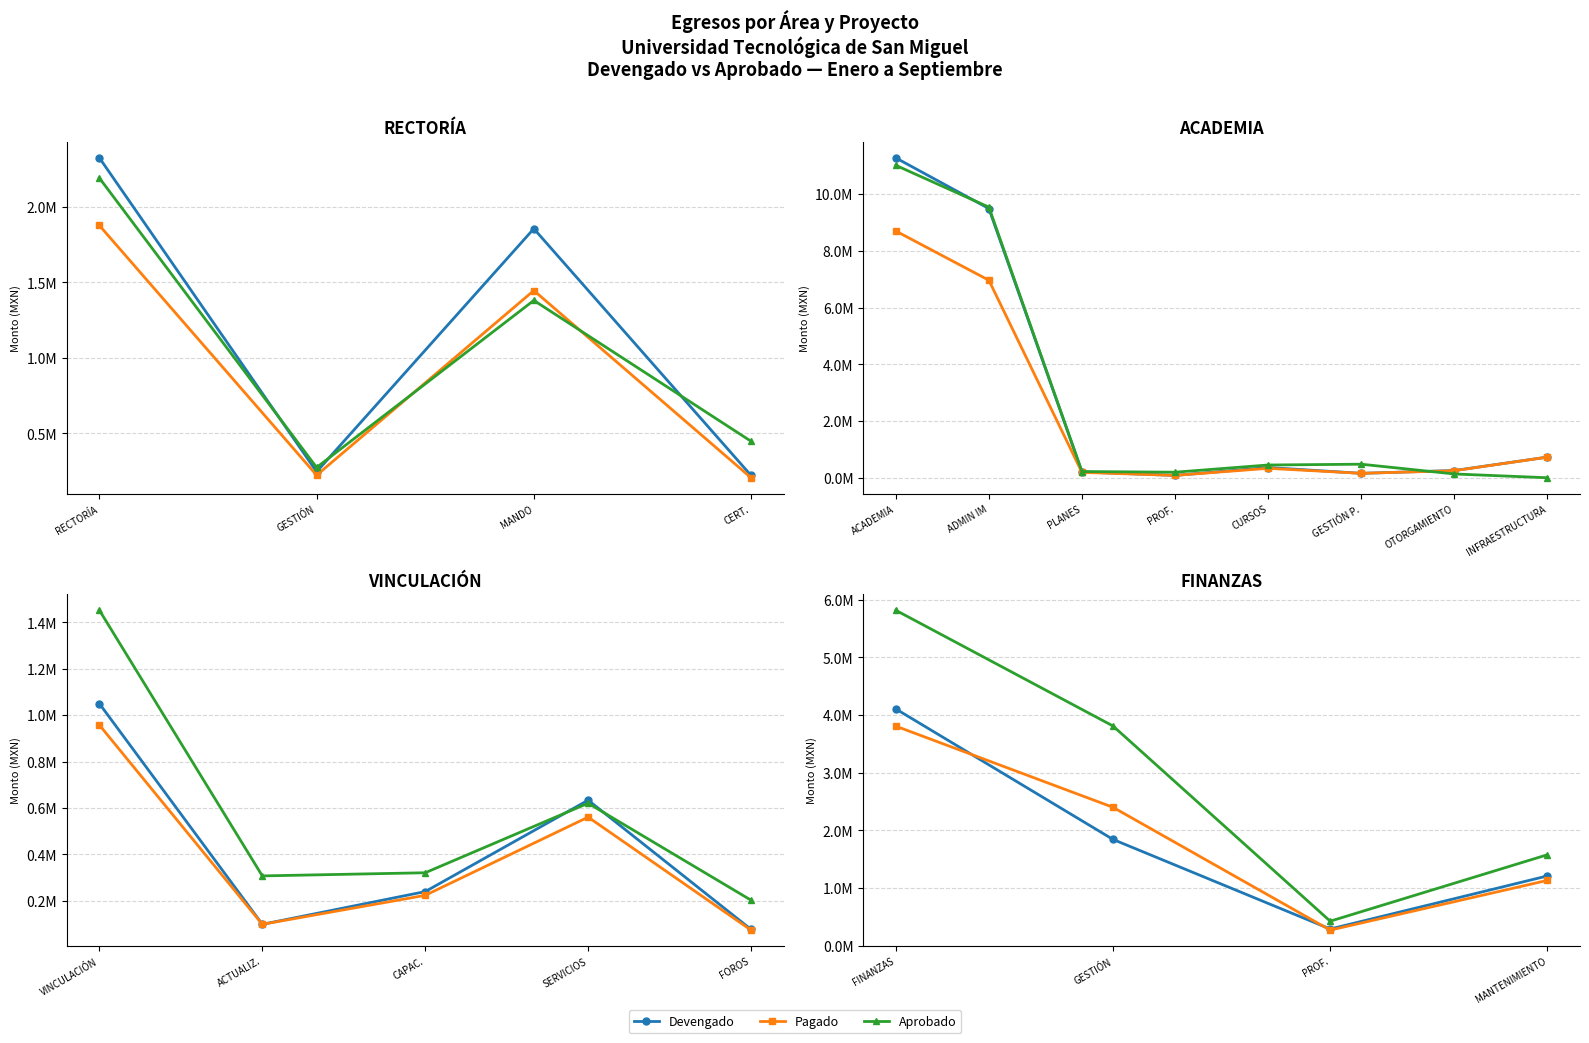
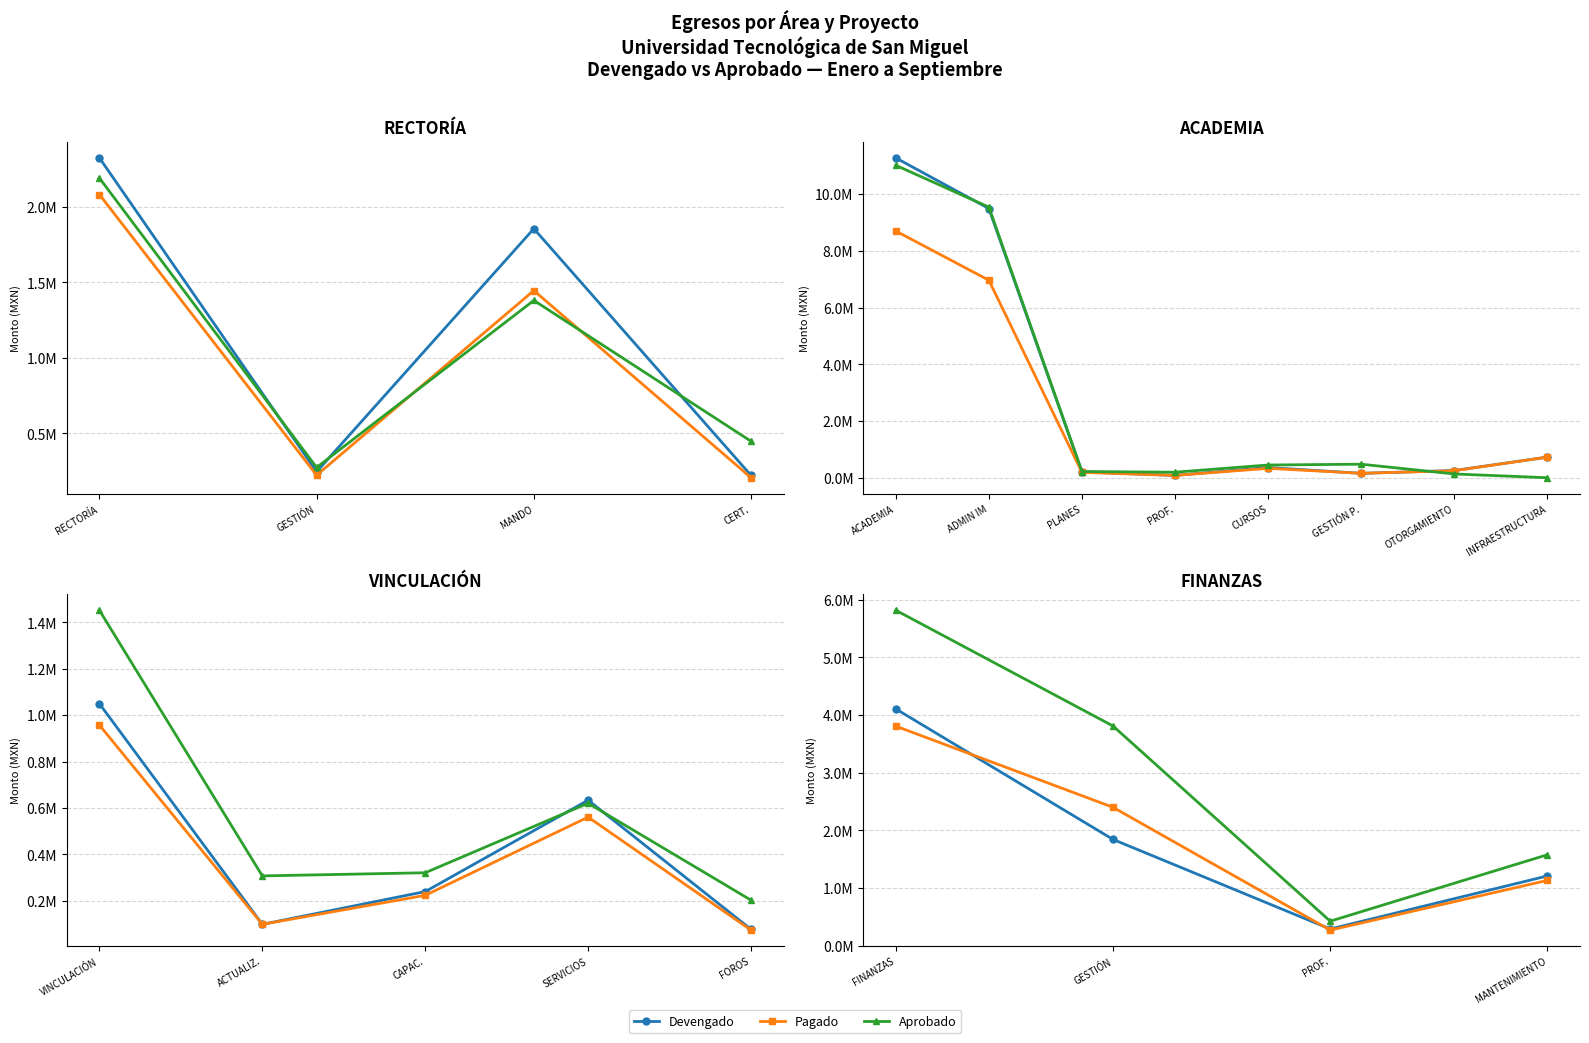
RECTORÍA, Pagado, RECTORÍA: 1880000 -> 2080000
